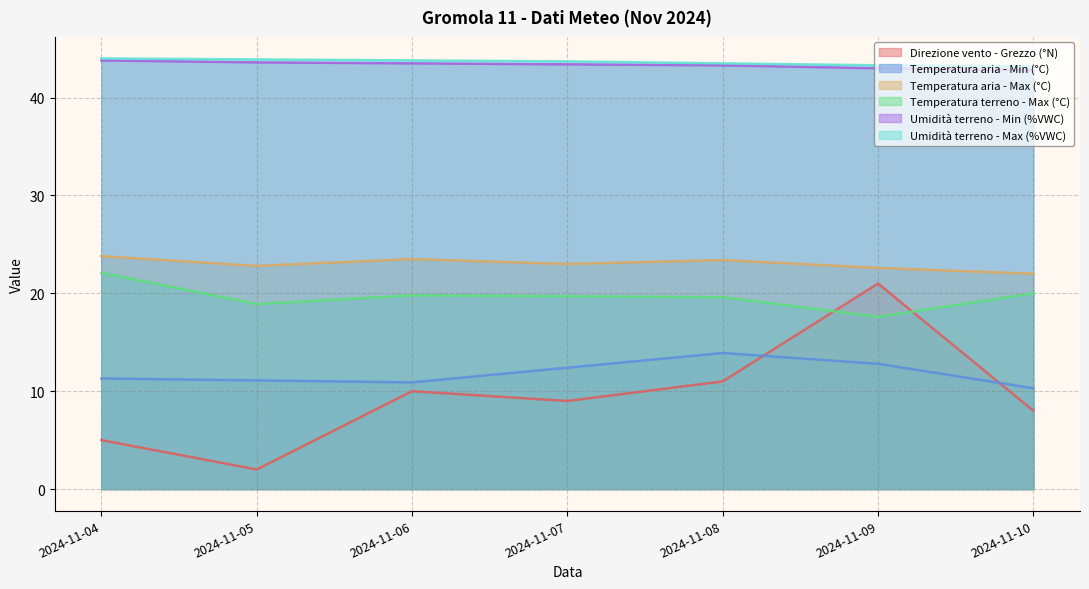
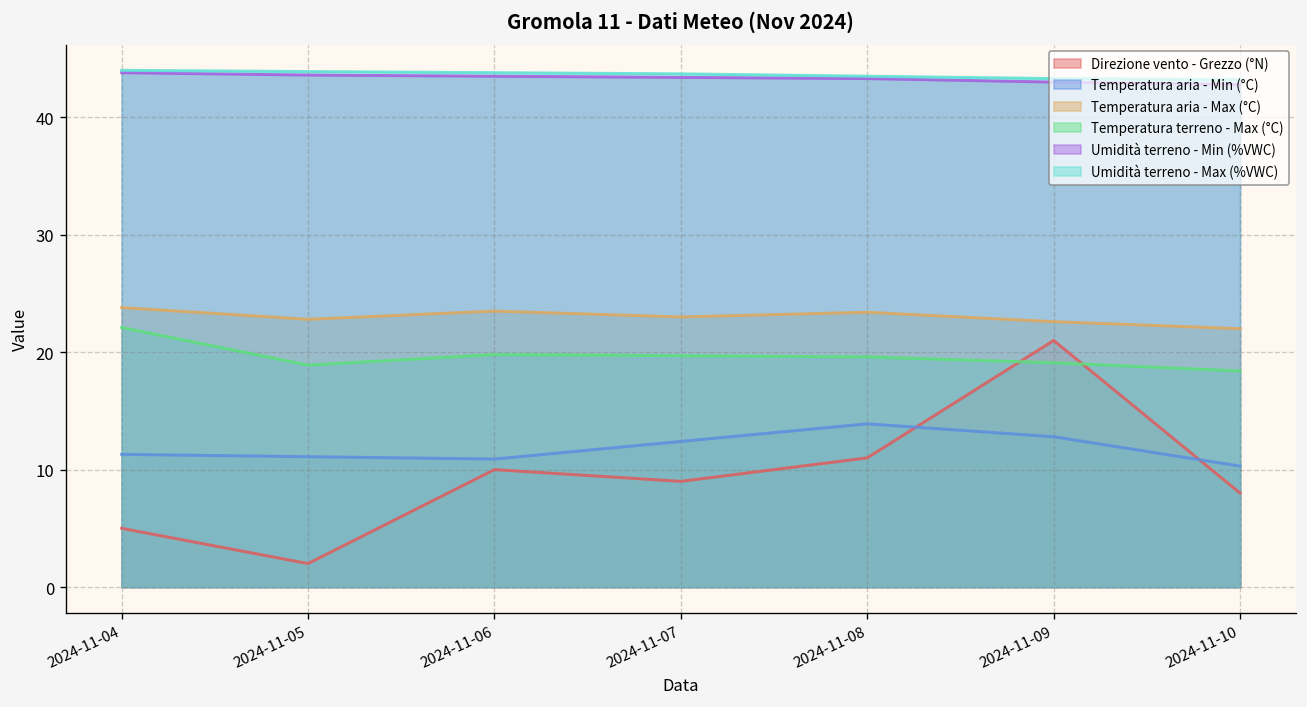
Temperatura terreno - Max (°C), 2024-11-09: 18 -> 19
Temperatura terreno - Max (°C), 2024-11-10: 20 -> 18
